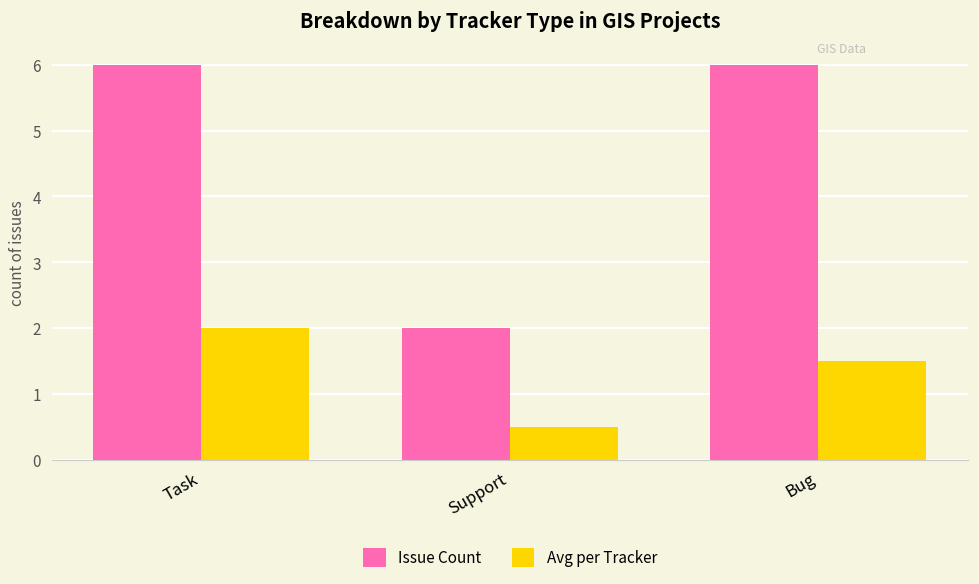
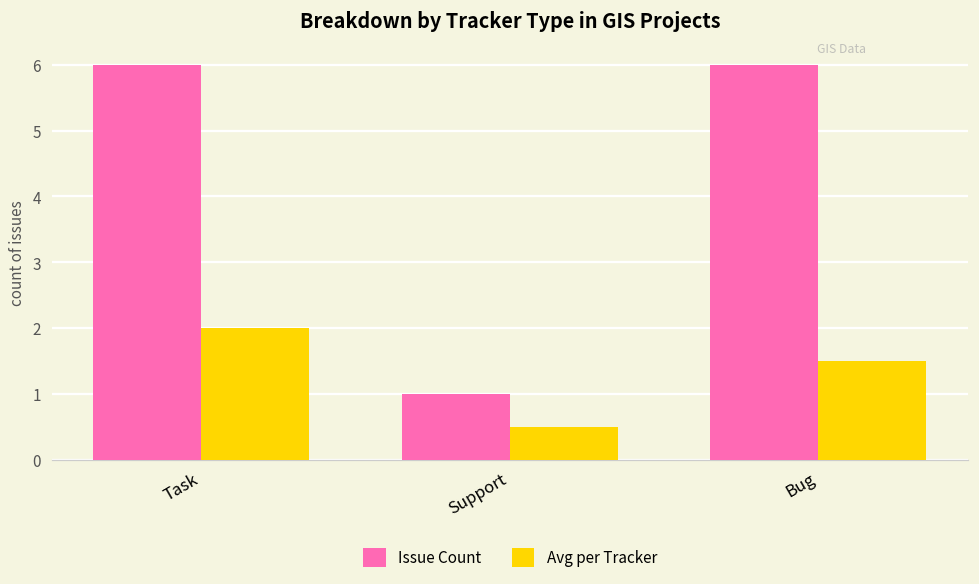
Issue Count, Support: 2 -> 1
